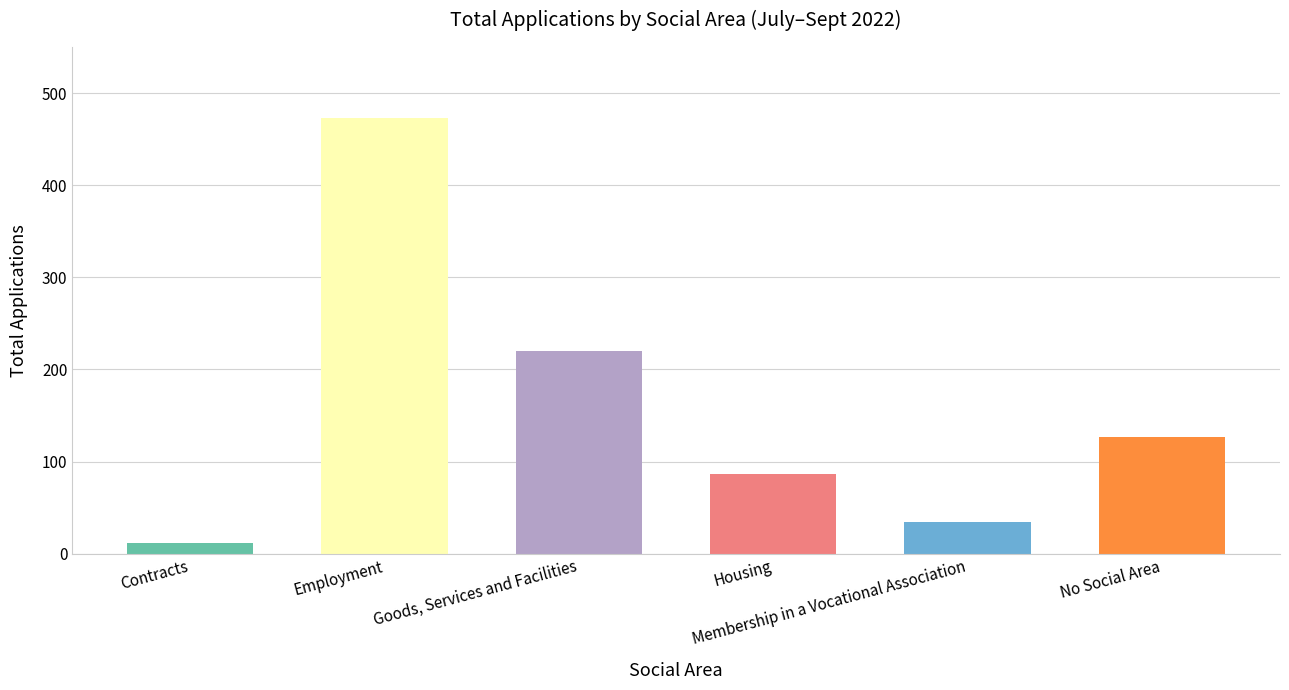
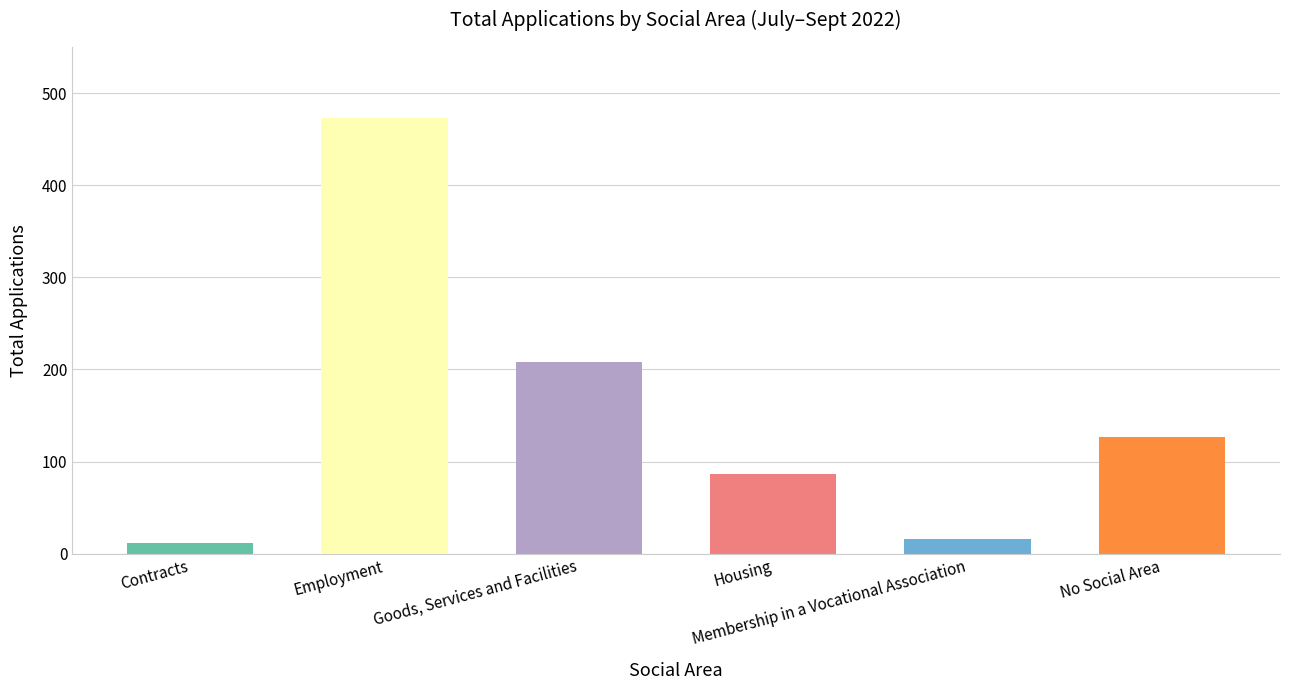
Goods, Services and Facilities: 220 -> 210
Membership in a Vocational Association: 40 -> 20
